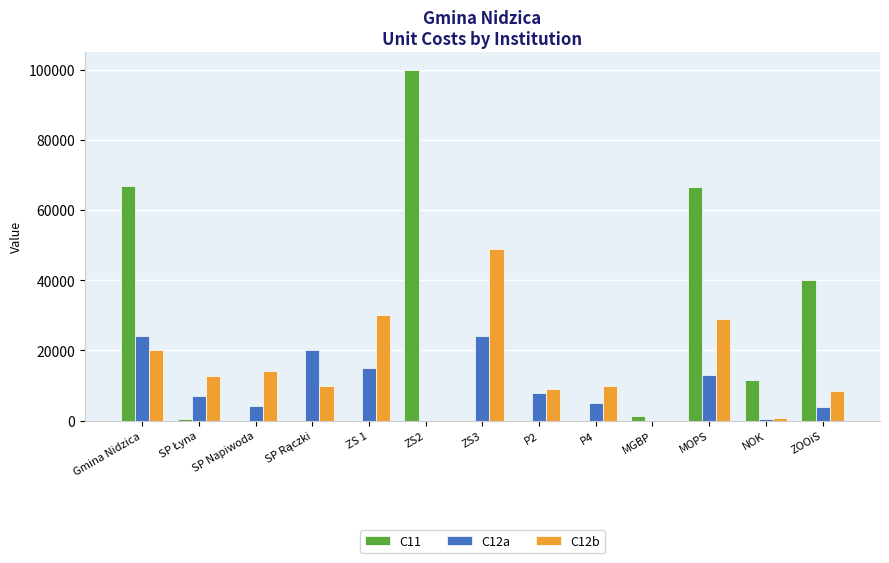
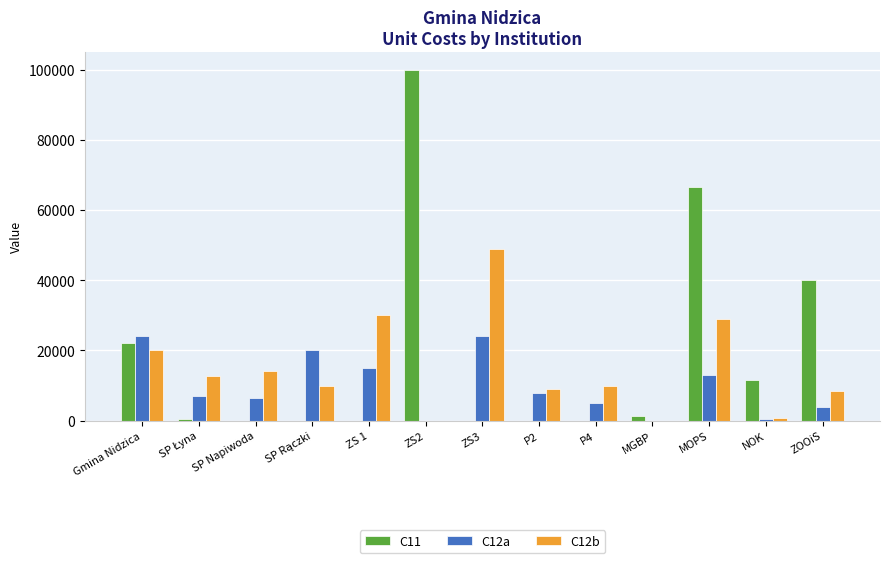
C11, Gmina Nidzica: 67000 -> 22000
C12a, SP Napiwoda: 4000 -> 7000
